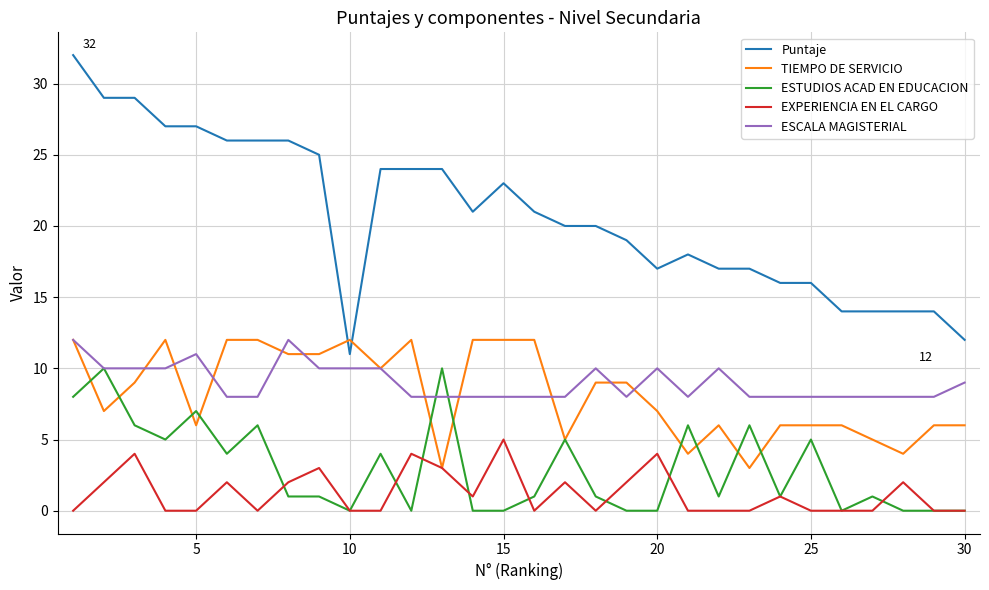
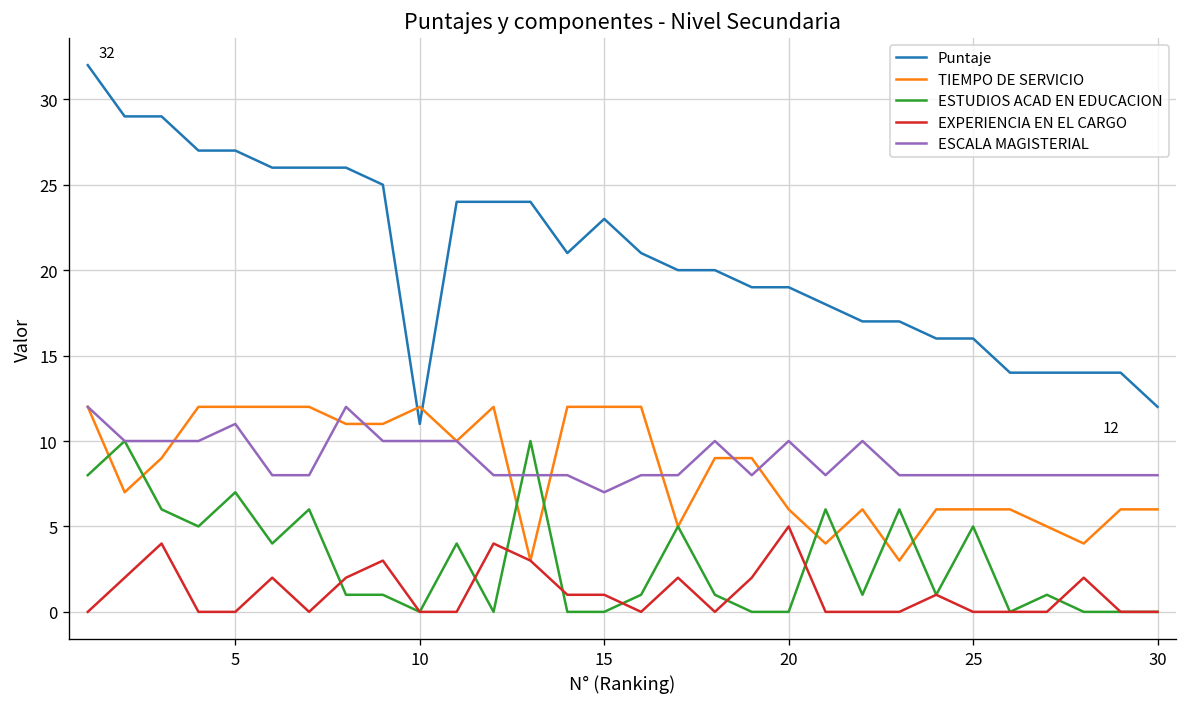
TIEMPO DE SERVICIO, 5: 6 -> 12
EXPERIENCIA EN EL CARGO, 15: 5 -> 1
ESCALA MAGISTERIAL, 15: 8 -> 7
Puntaje, 20: 17 -> 19
TIEMPO DE SERVICIO, 20: 7 -> 6
EXPERIENCIA EN EL CARGO, 20: 4 -> 5
ESCALA MAGISTERIAL, 30: 9 -> 8
